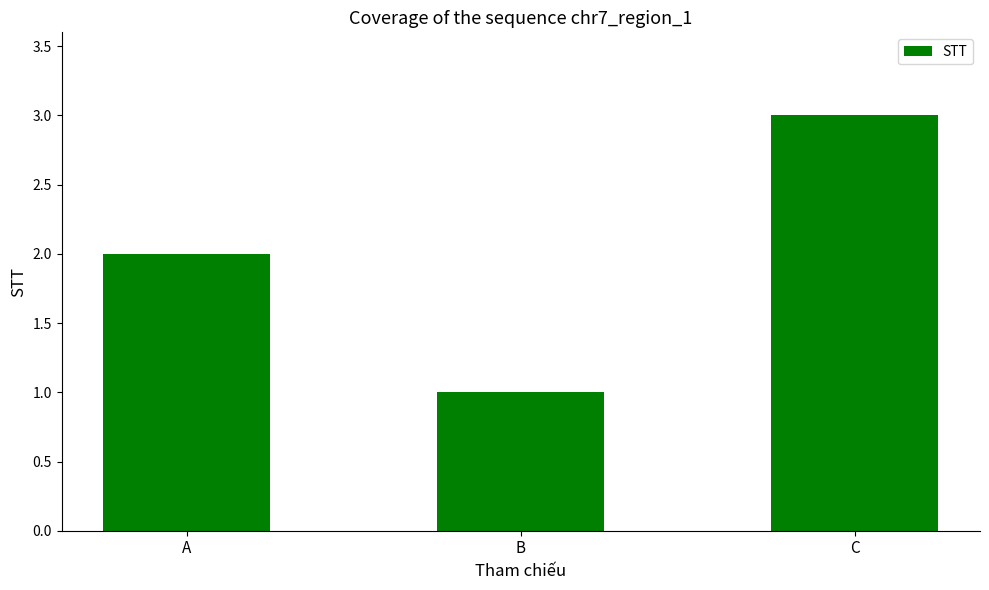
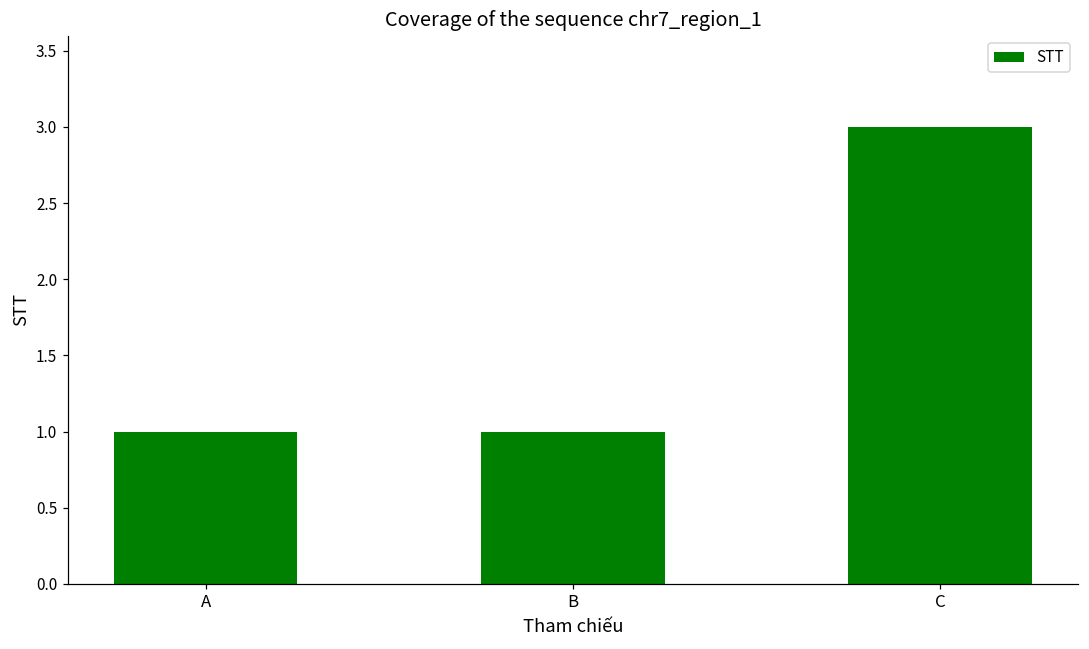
A: 2 -> 1
